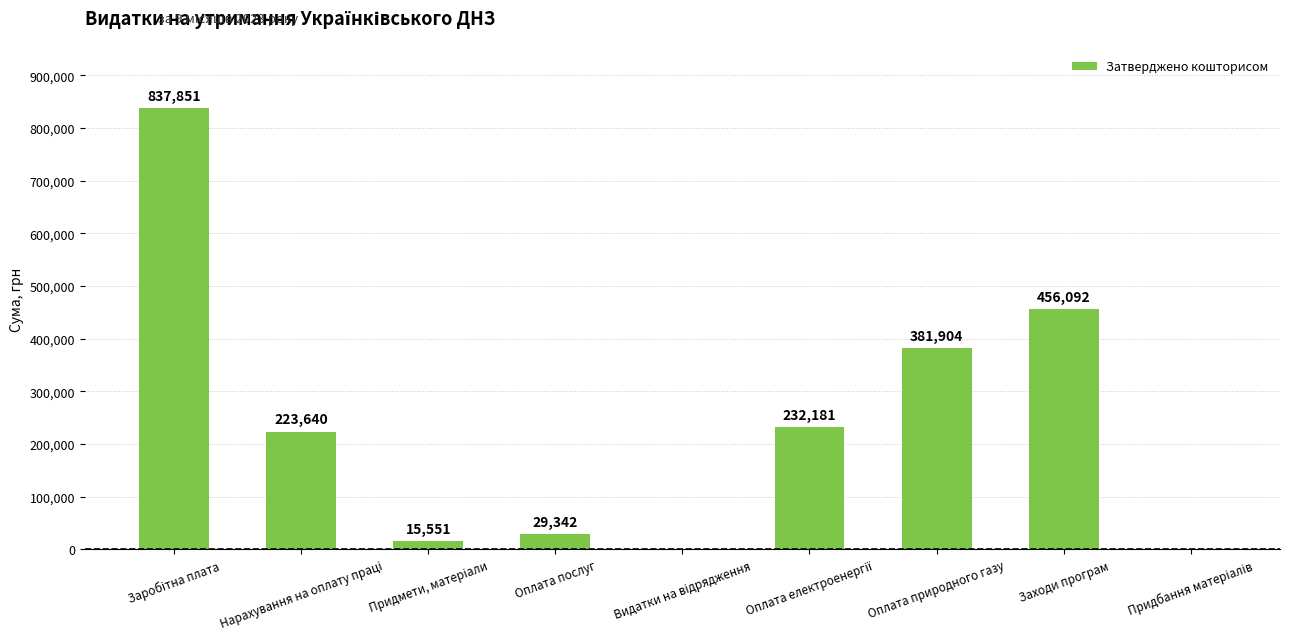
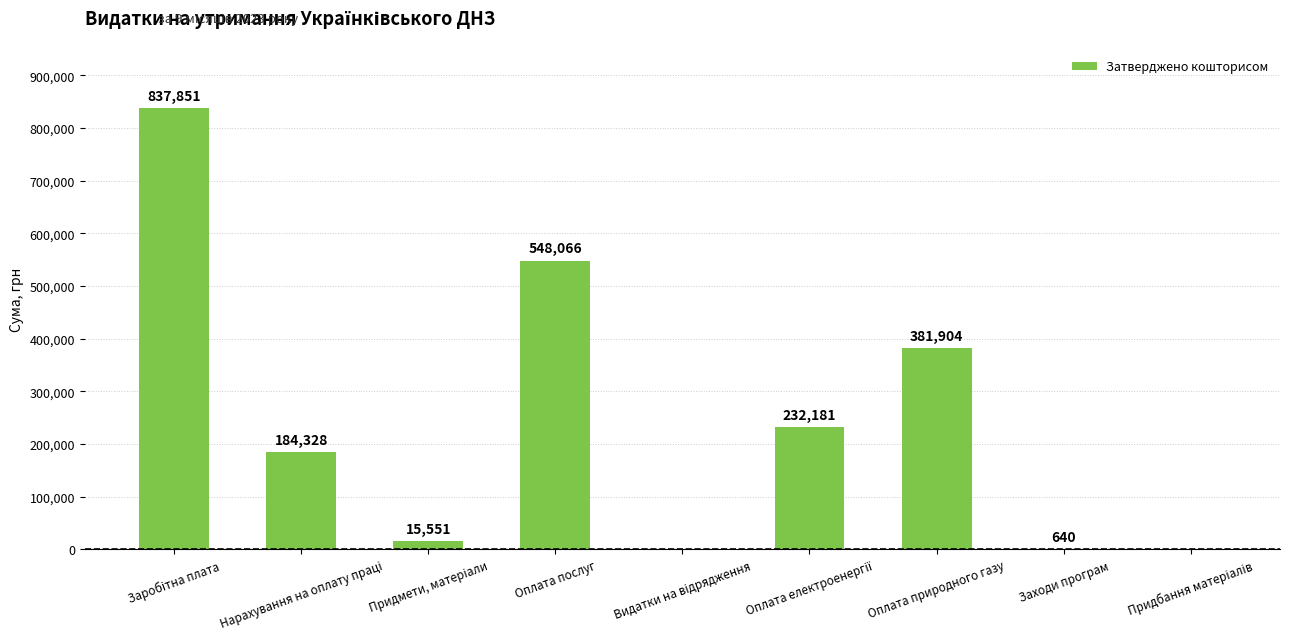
Нарахування на оплату праці: 223,640 -> 184,328
Оплата послуг: 29,342 -> 548,066
Заходи програм: 456,092 -> 640
